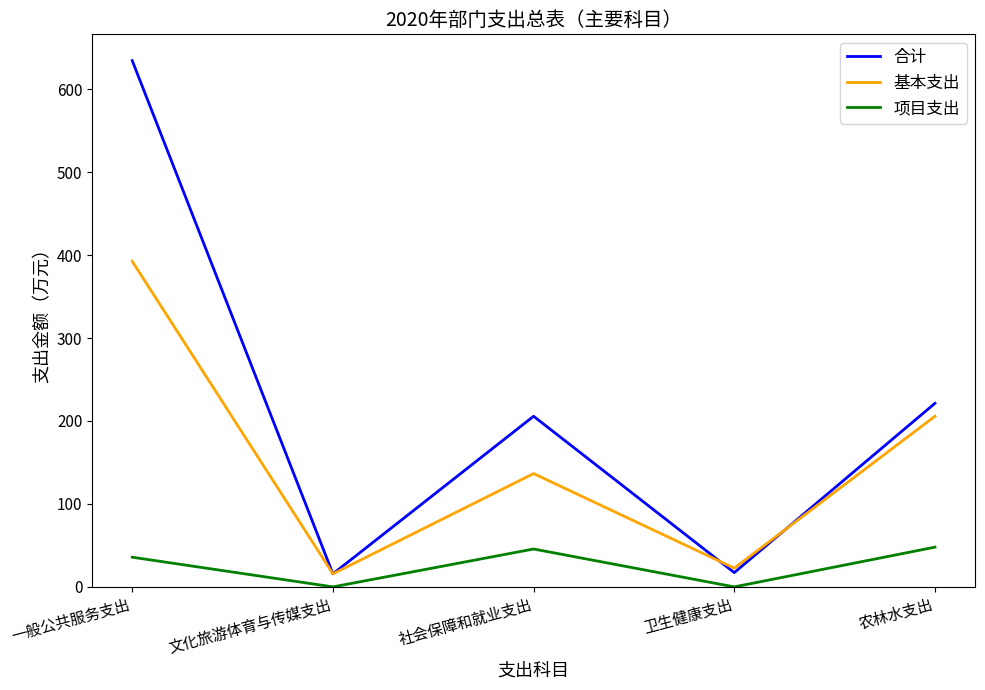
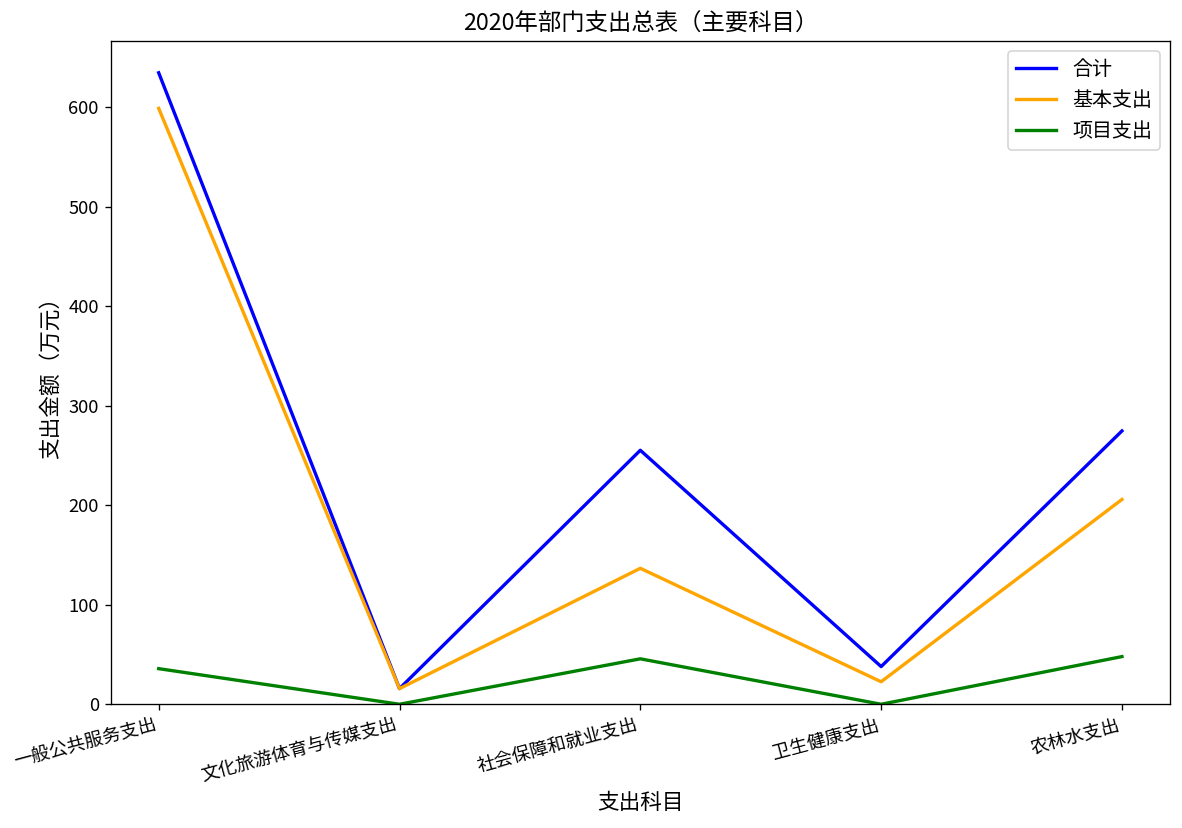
基本支出, 一般公共服务支出: 390 -> 600
合计, 社会保障和就业支出: 210 -> 260
合计, 卫生健康支出: 20 -> 40
合计, 农林水支出: 220 -> 270
